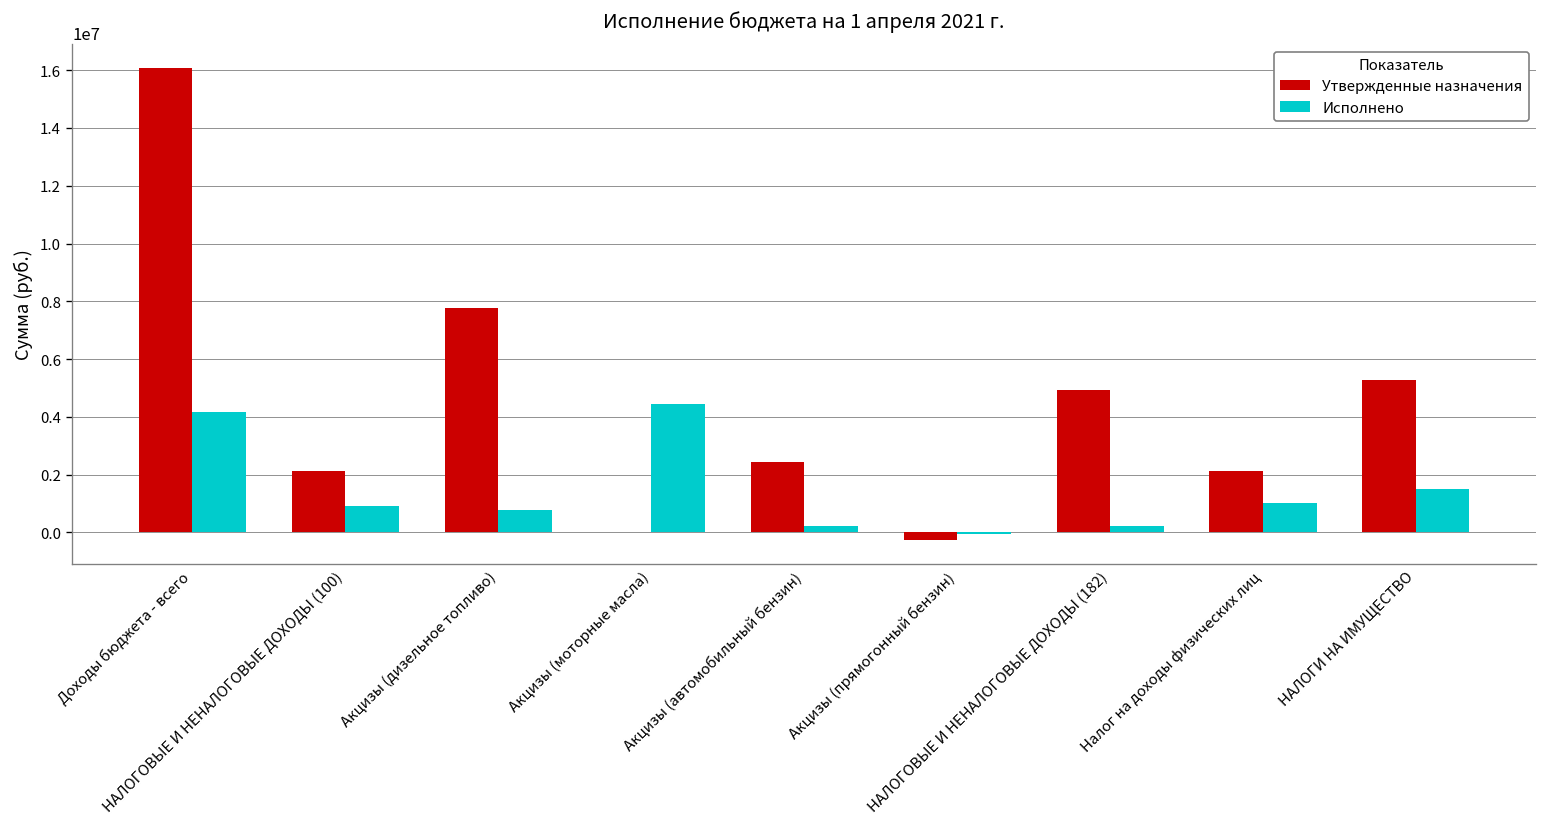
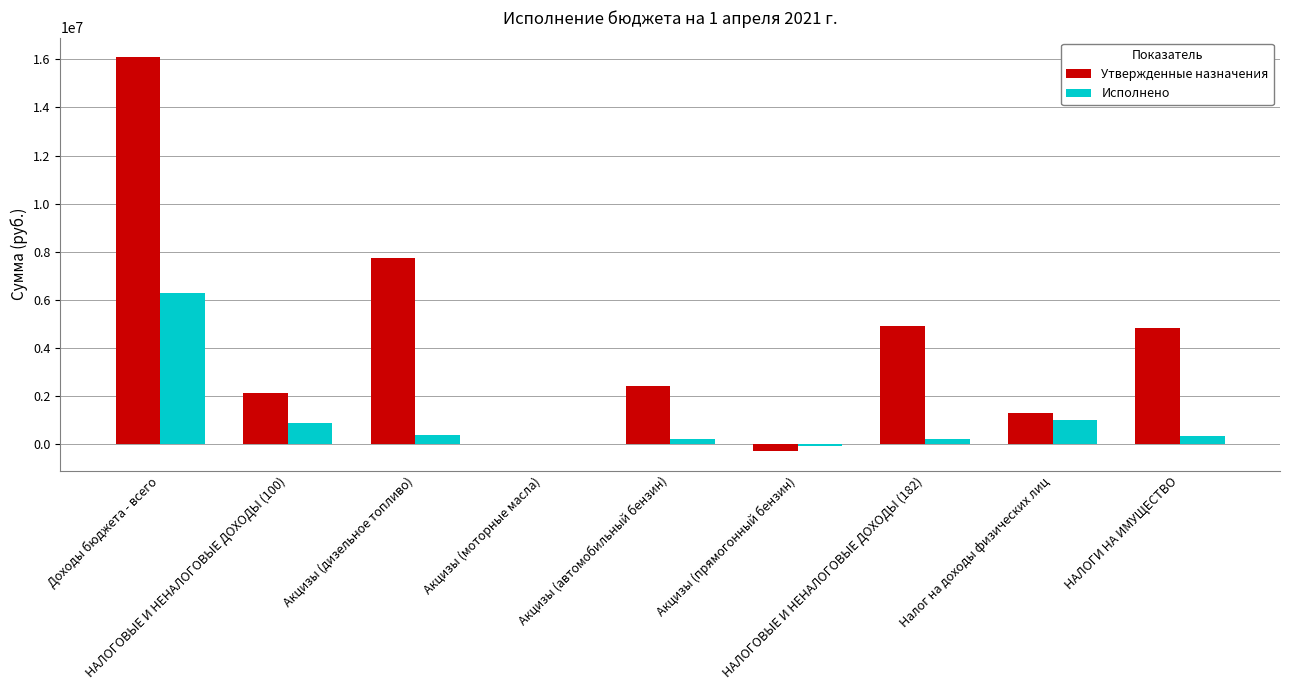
Исполнено, Доходы бюджета - всего: 4200000 -> 6300000
Исполнено, Акцизы (дизельное топливо): 800000 -> 400000
Исполнено, Акцизы (моторные масла): 4400000 -> 0
Утвержденные назначения, Налог на доходы физических лиц: 2100000 -> 1300000
Утвержденные назначения, НАЛОГИ НА ИМУЩЕСТВО: 5300000 -> 4800000
Исполнено, НАЛОГИ НА ИМУЩЕСТВО: 1500000 -> 400000
